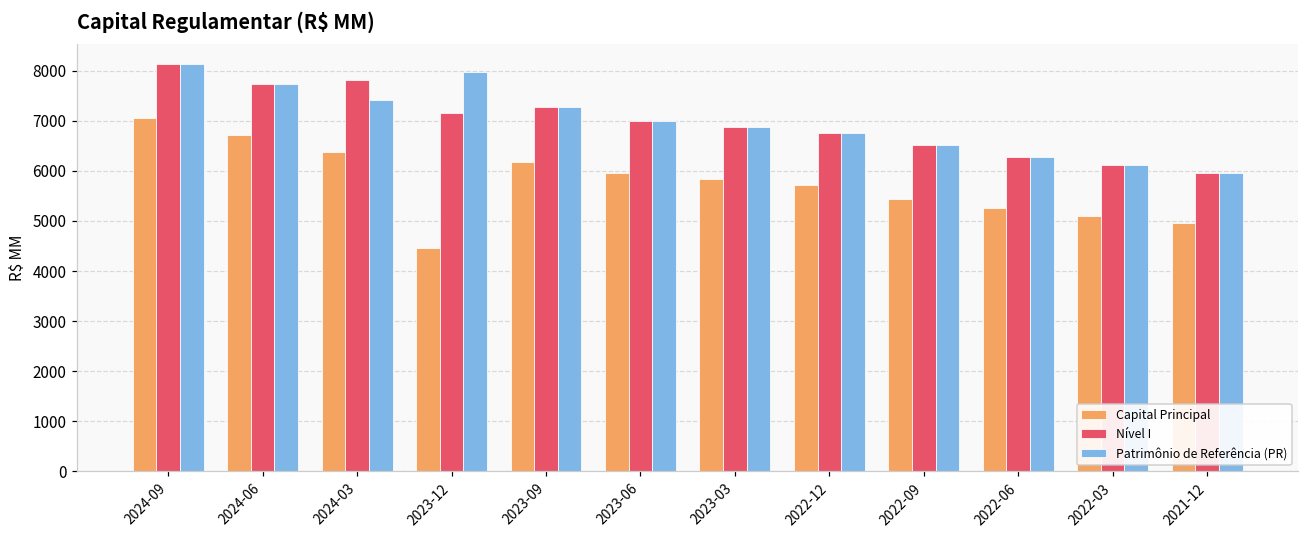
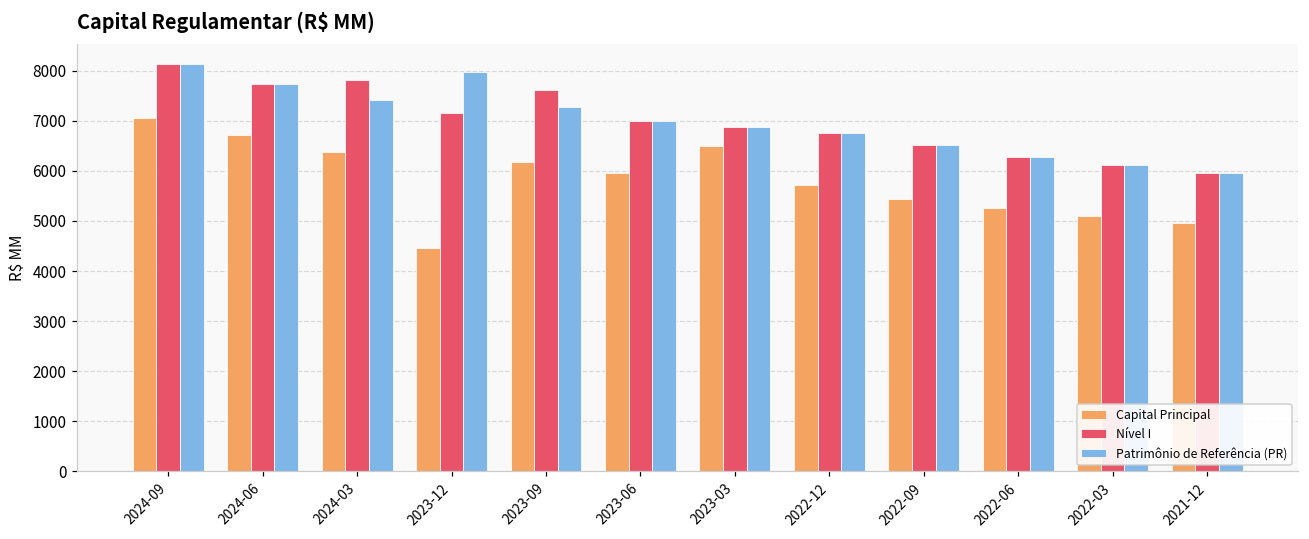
Nível I, 2023-09: 7300 -> 7600
Capital Principal, 2023-03: 5800 -> 6500
